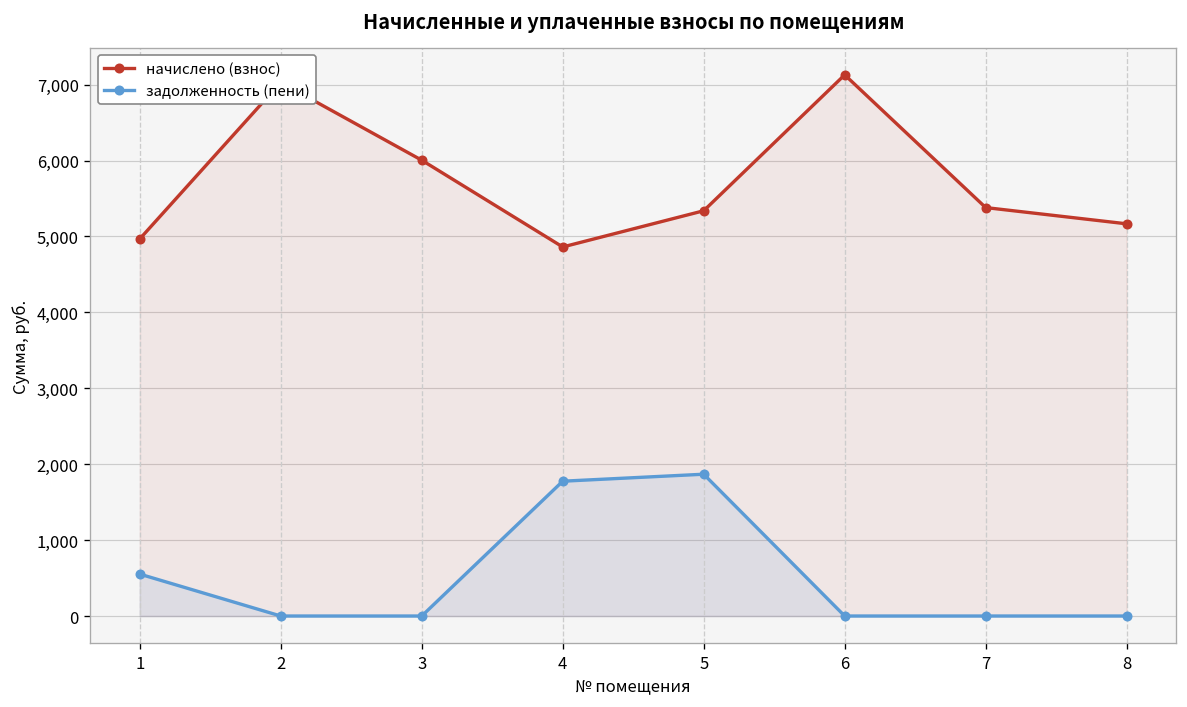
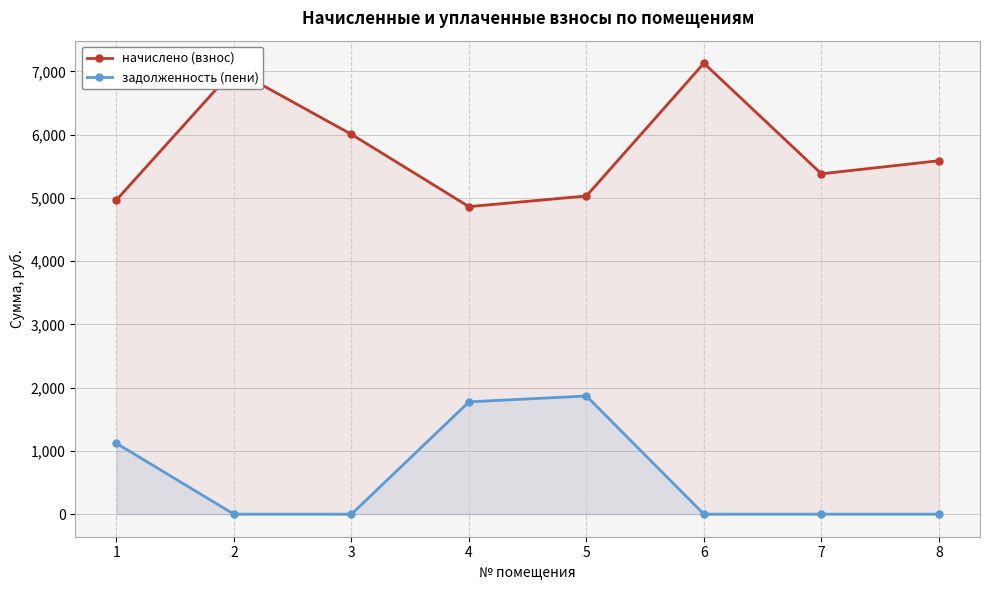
задолженность (пени), 1: 600 -> 1,100
начислено (взнос), 5: 5,300 -> 5,000
начислено (взнос), 8: 5,200 -> 5,600
